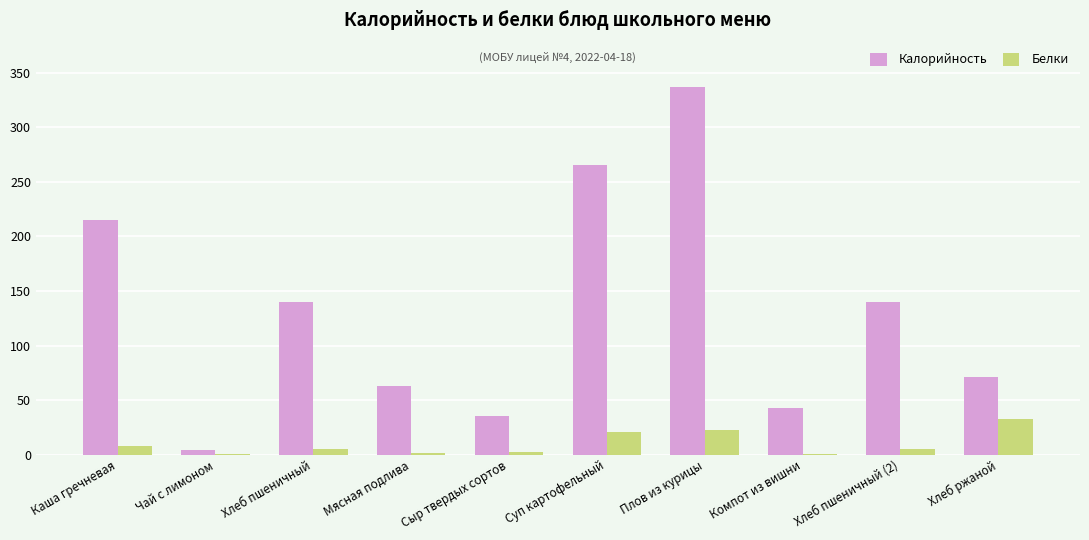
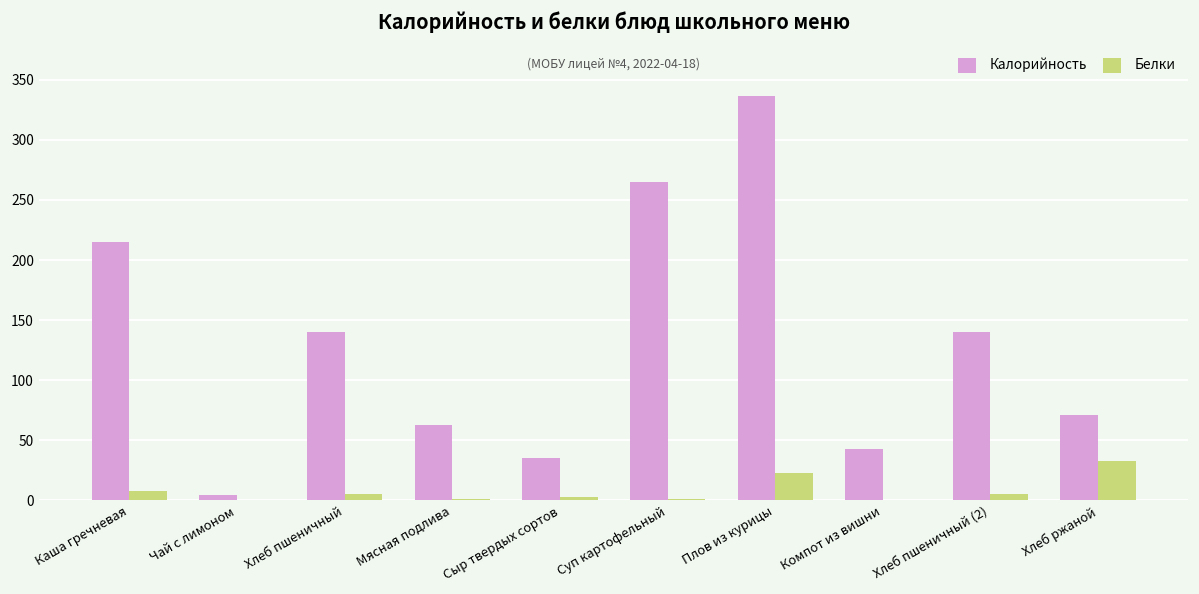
Белки, Суп картофельный: 21 -> 1
